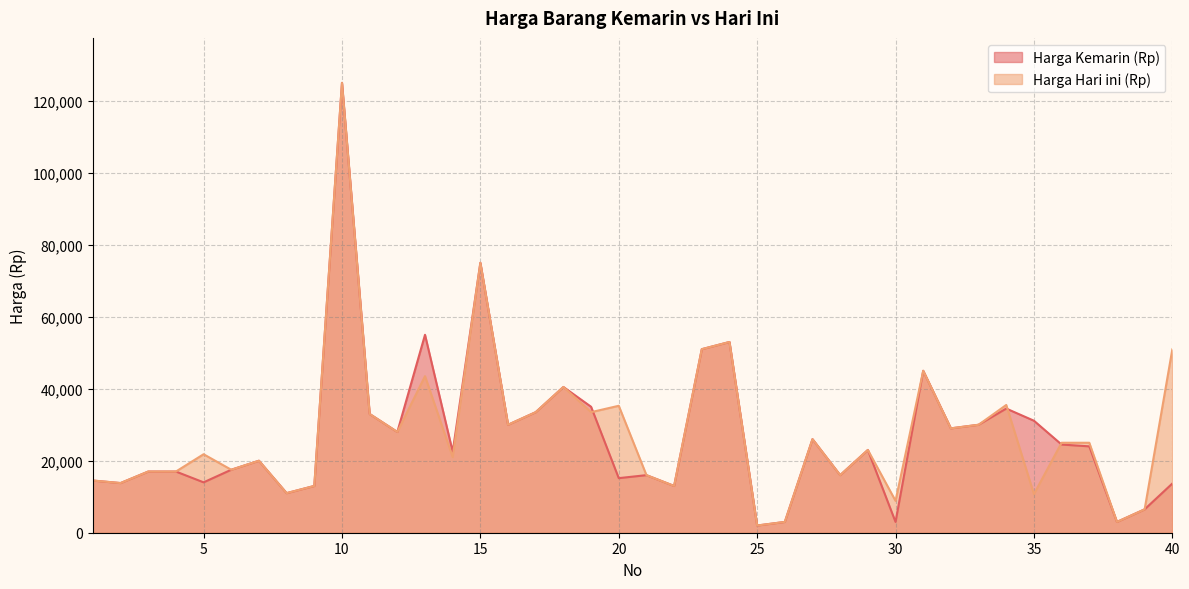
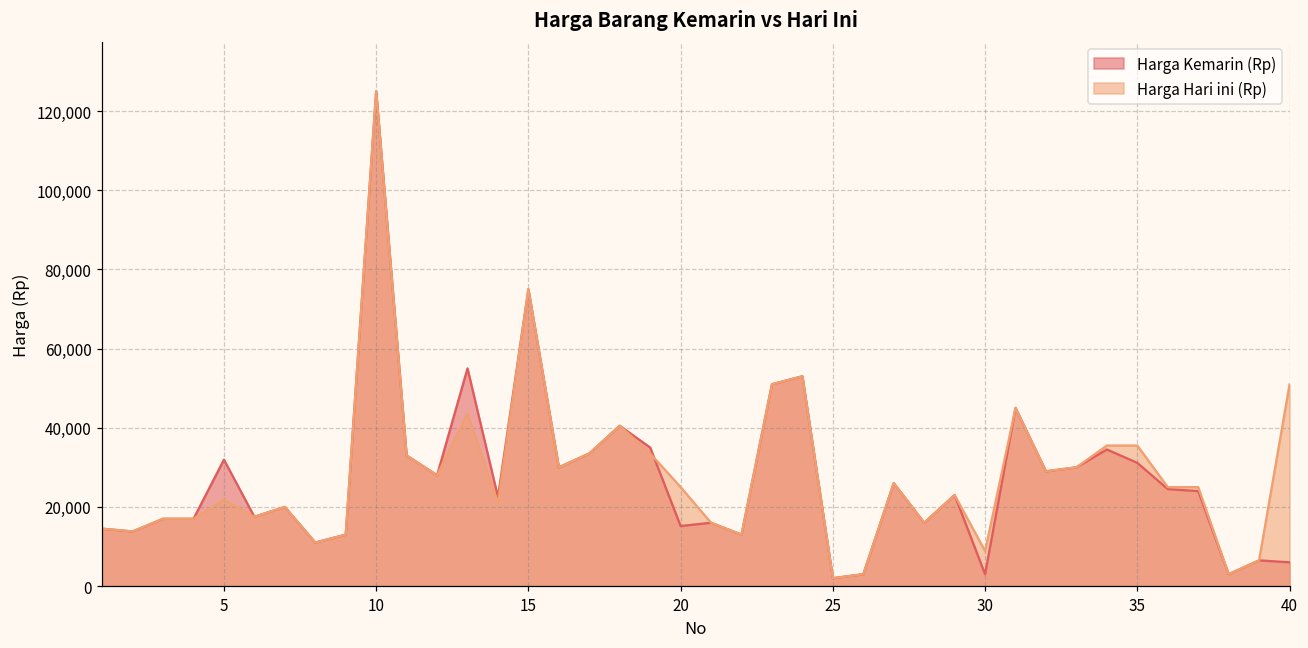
Harga Kemarin (Rp), 5: 14,000 -> 32,000
Harga Hari ini (Rp), 20: 35,000 -> 25,000
Harga Hari ini (Rp), 35: 11,000 -> 36,000
Harga Kemarin (Rp), 40: 14,000 -> 6,000
